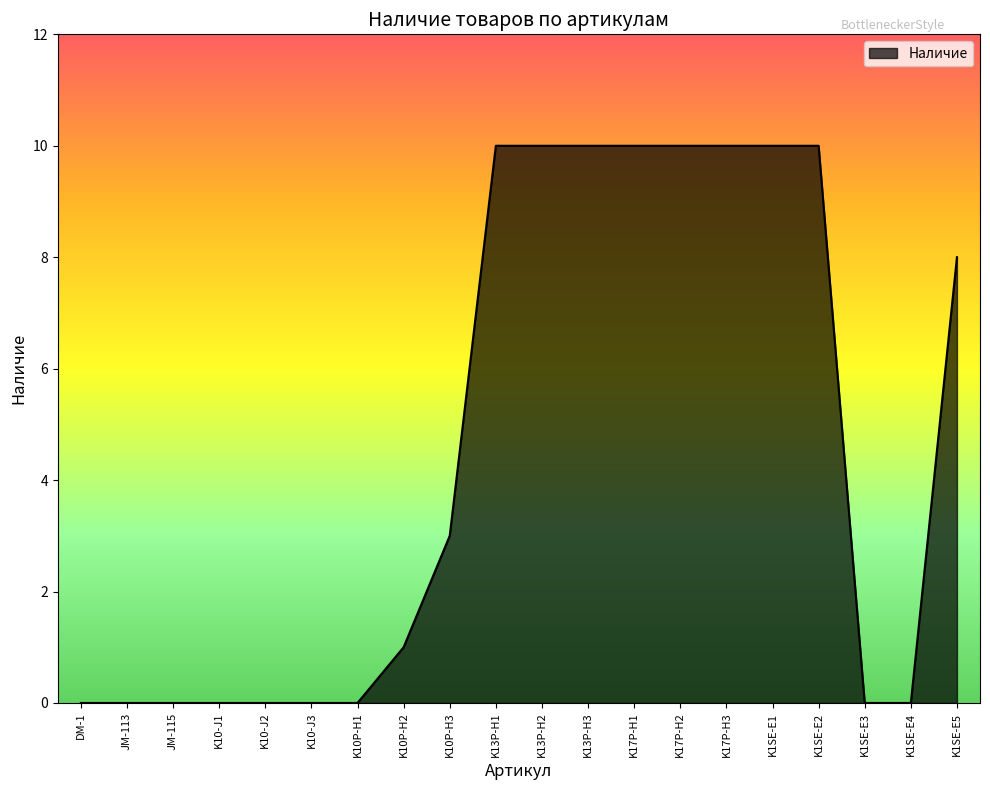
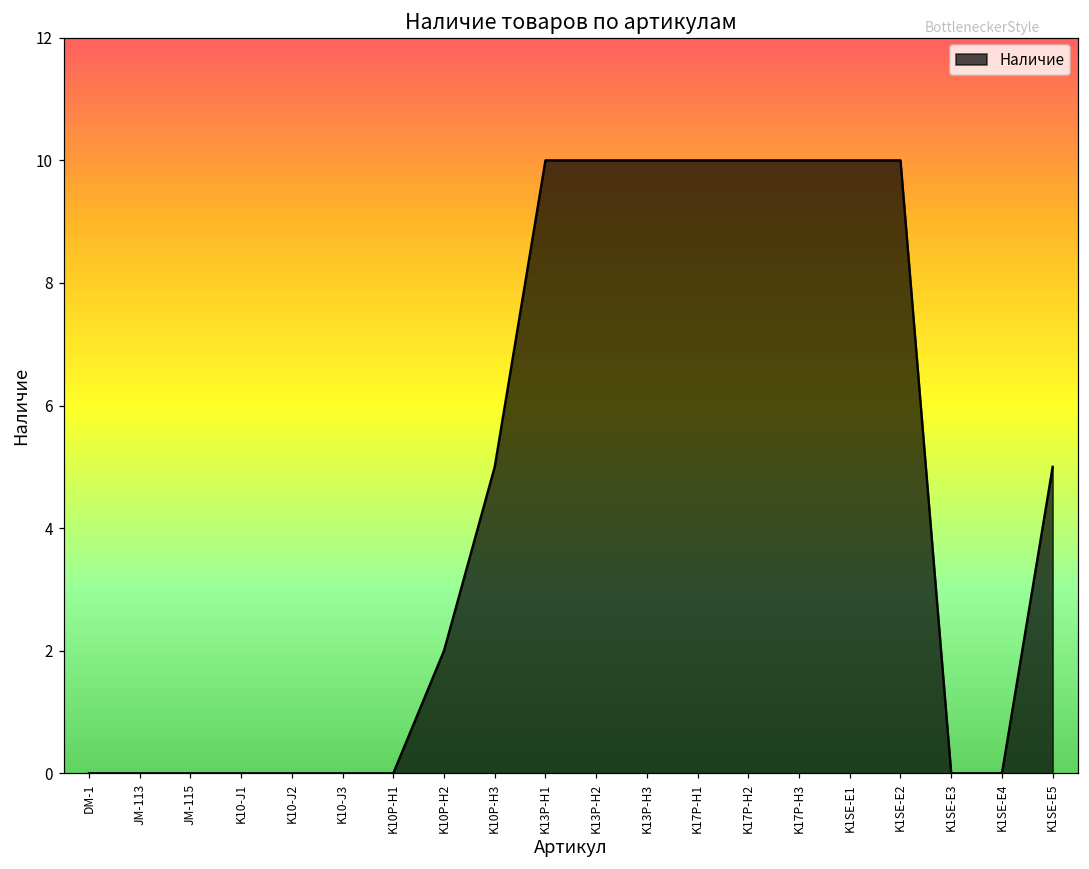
K10P-H2: 1 -> 2
K10P-H3: 3 -> 5
K1SE-E5: 8 -> 5
